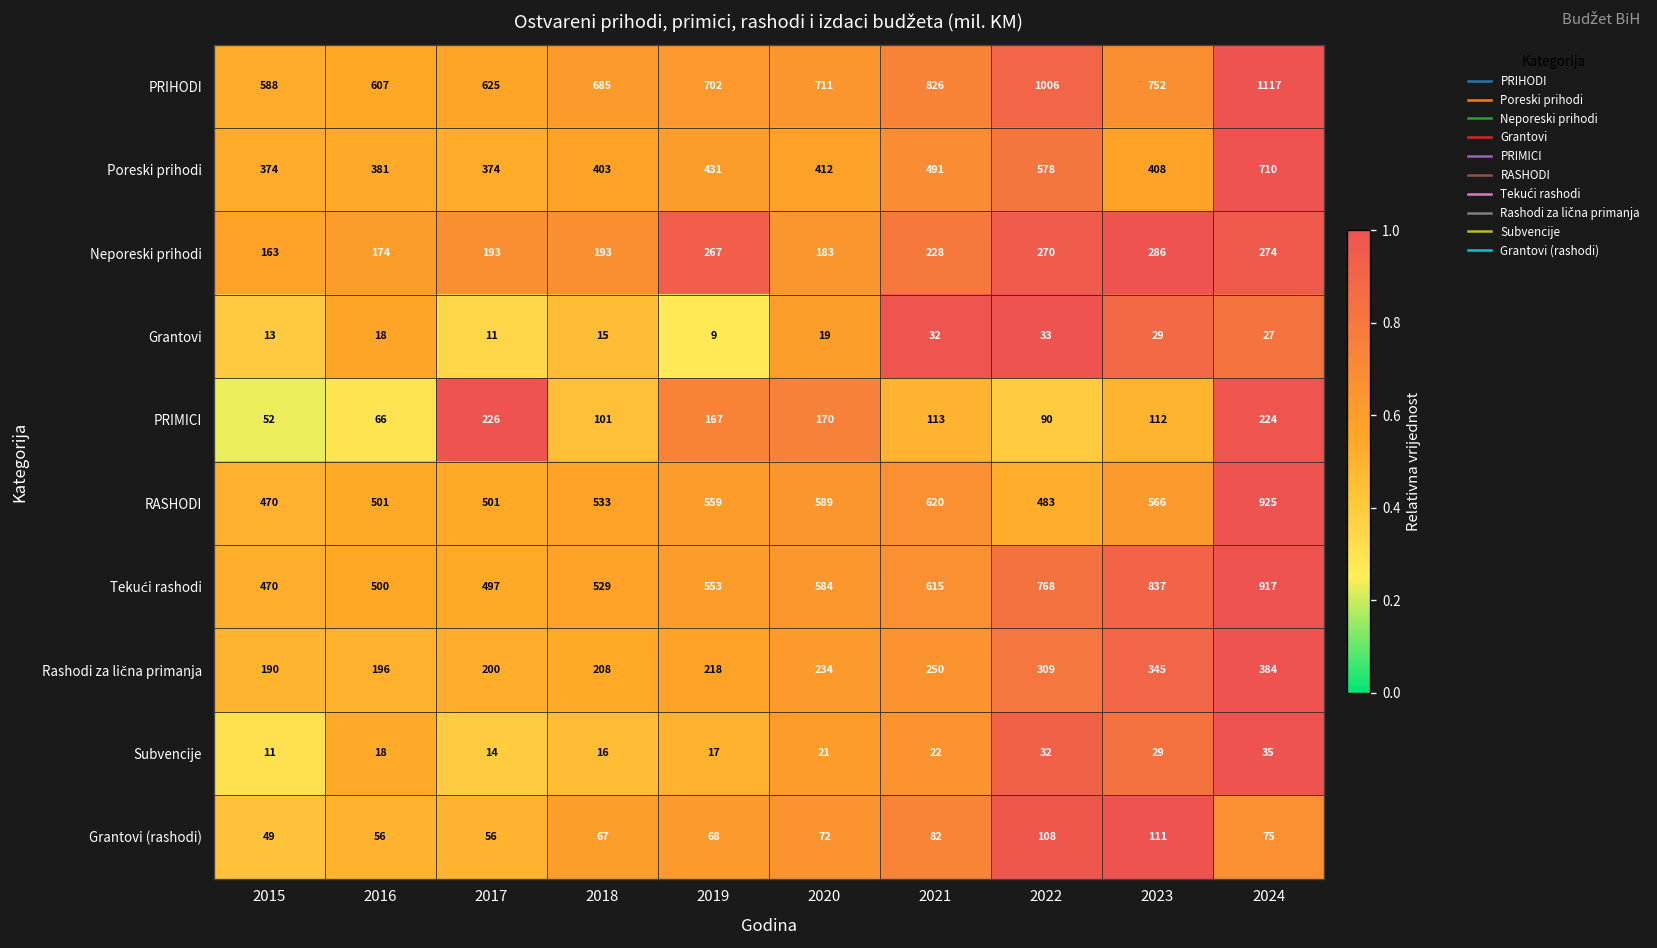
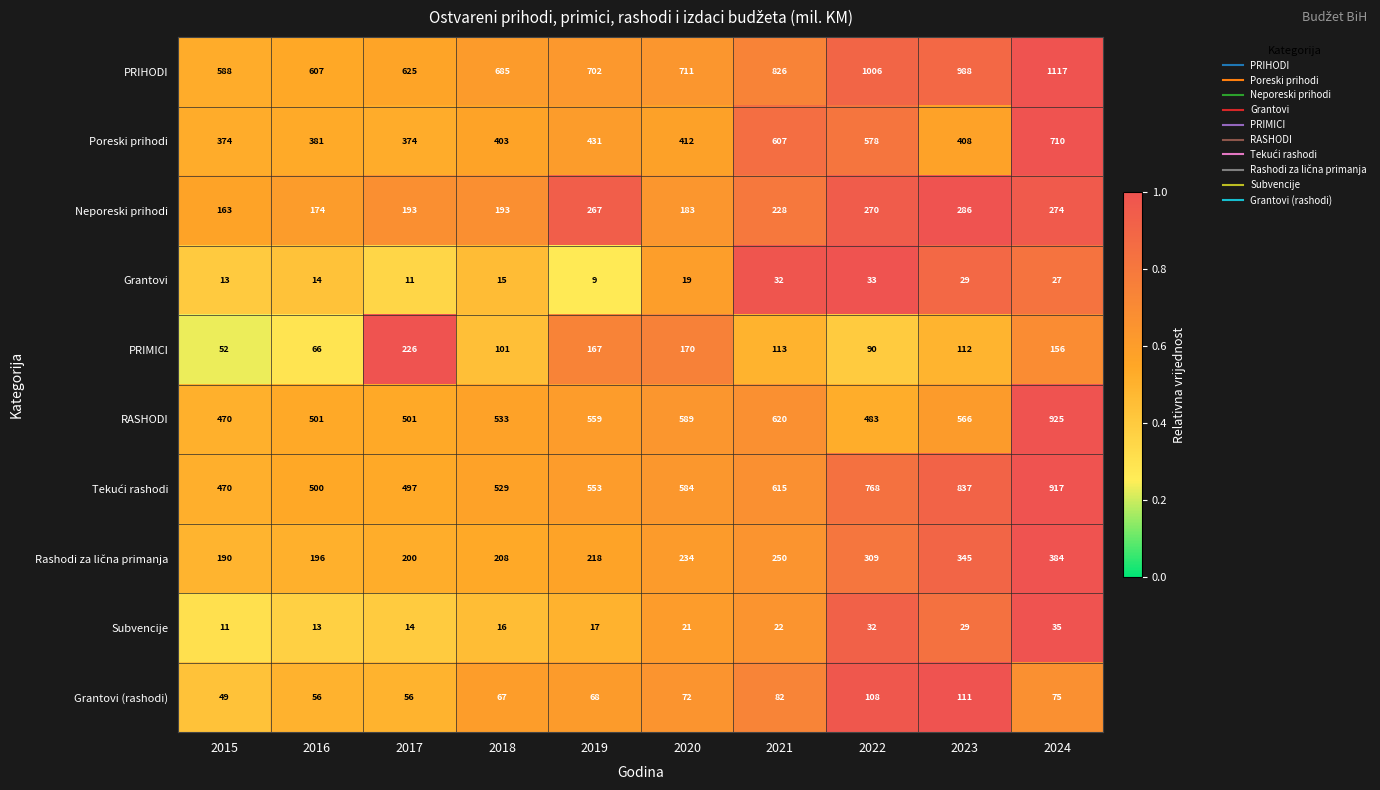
PRIHODI, 2023: 752 -> 988
Poreski prihodi, 2021: 491 -> 607
Grantovi, 2016: 18 -> 14
PRIMICI, 2024: 224 -> 156
Subvencije, 2016: 18 -> 13
